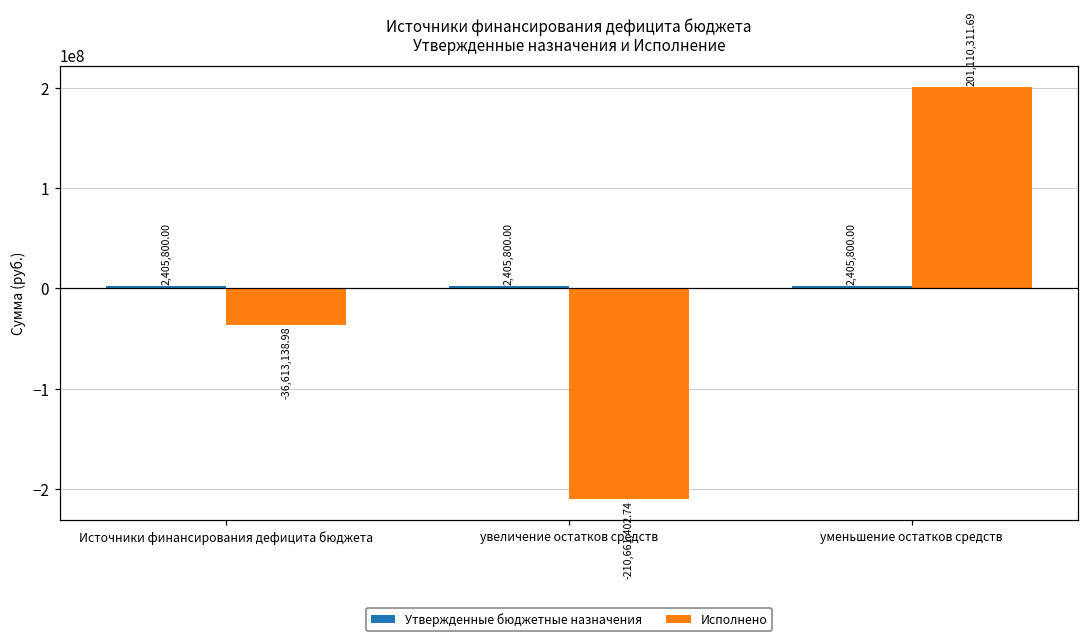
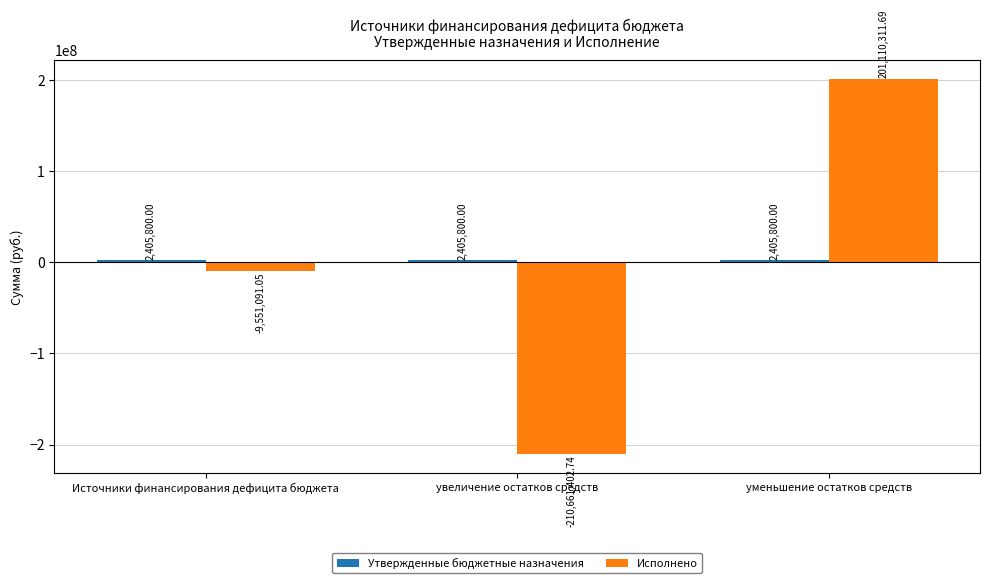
Исполнено, Источники финансирования дефицита бюджета: -36,613,138.98 -> -9,551,091.05
